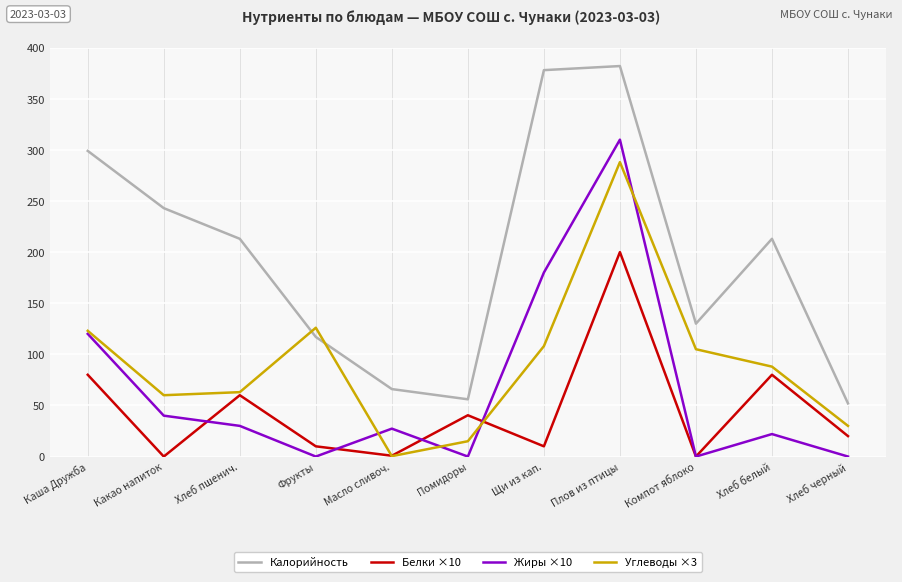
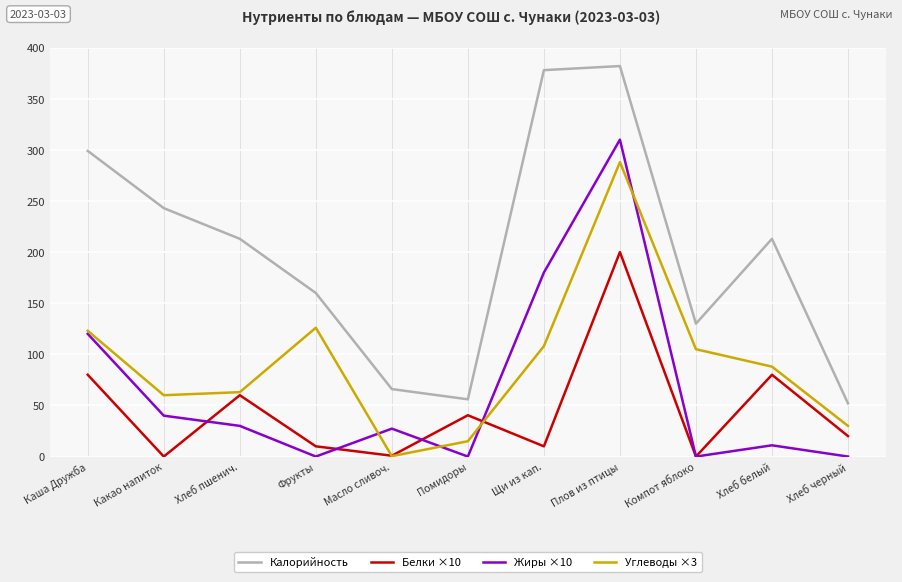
Калорийность, Фрукты: 117 -> 160
Жиры ×10, Хлеб белый: 22 -> 11
